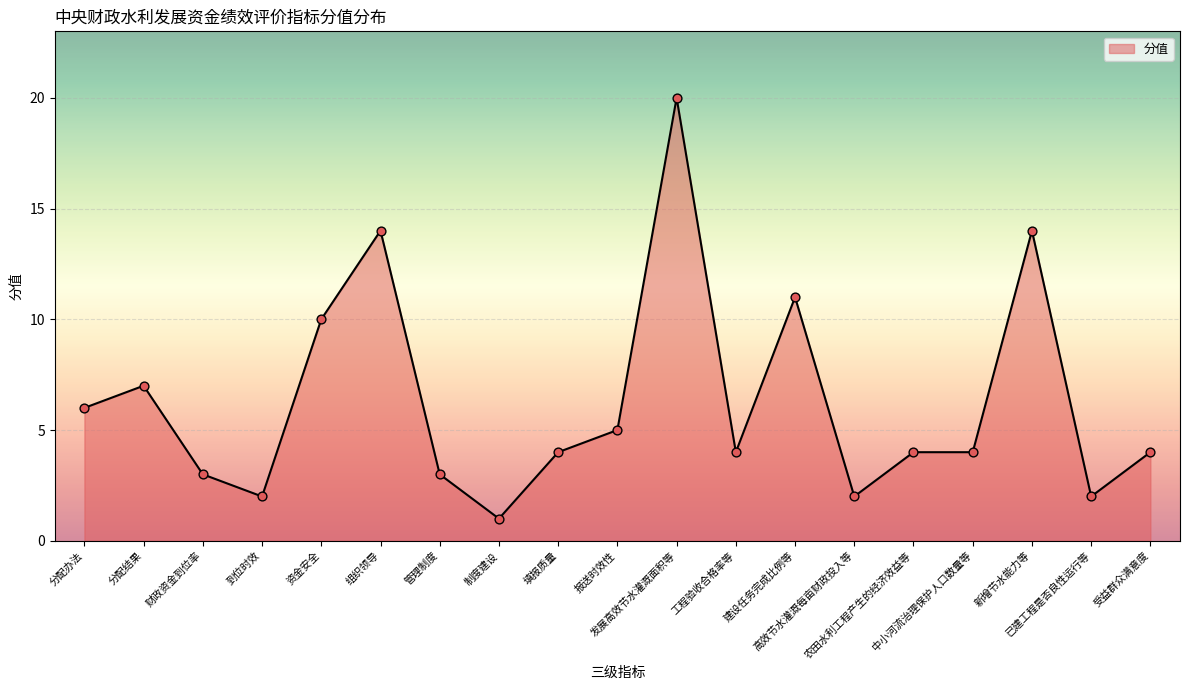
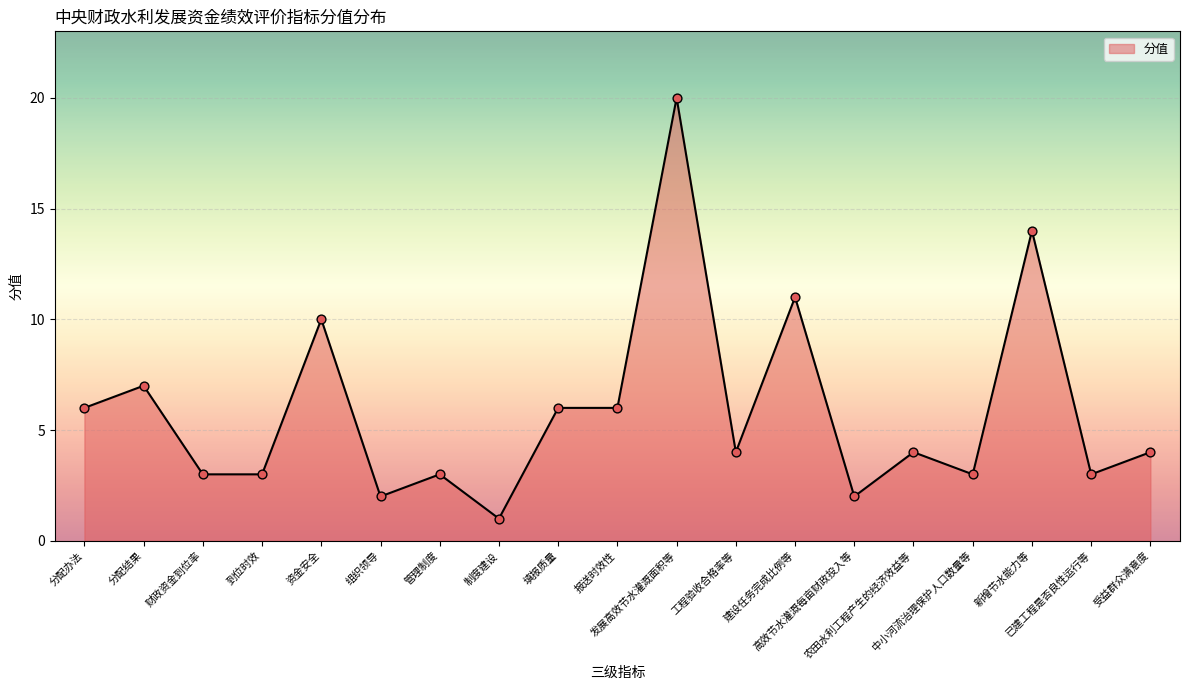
到位时效: 2 -> 3
组织领导: 14 -> 2
填报质量: 4 -> 6
报送时效性: 5 -> 6
中小河流治理保护人口数量等: 4 -> 3
已建工程是否良性运行等: 2 -> 3
